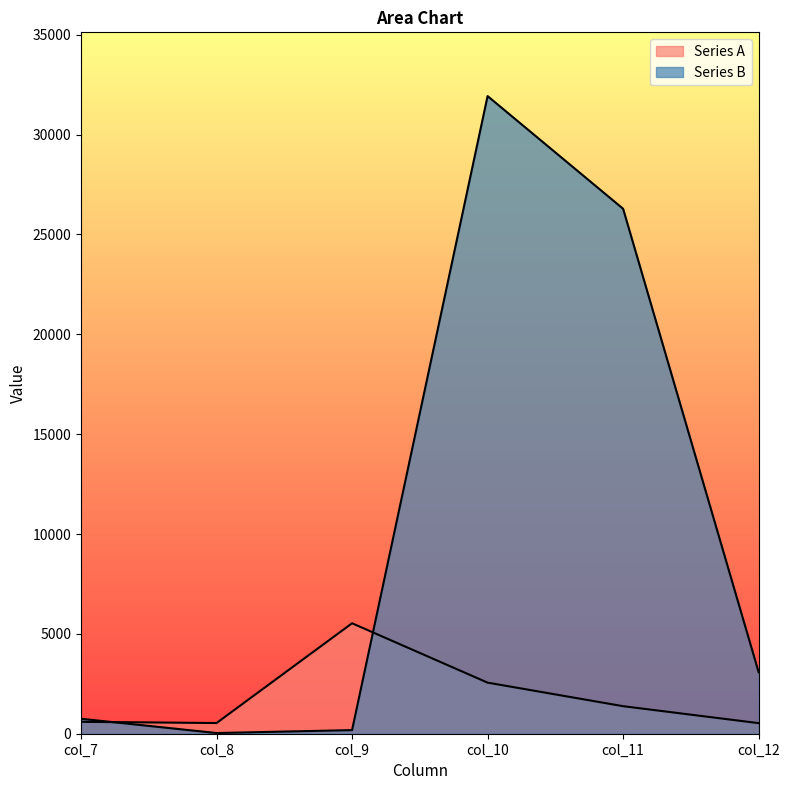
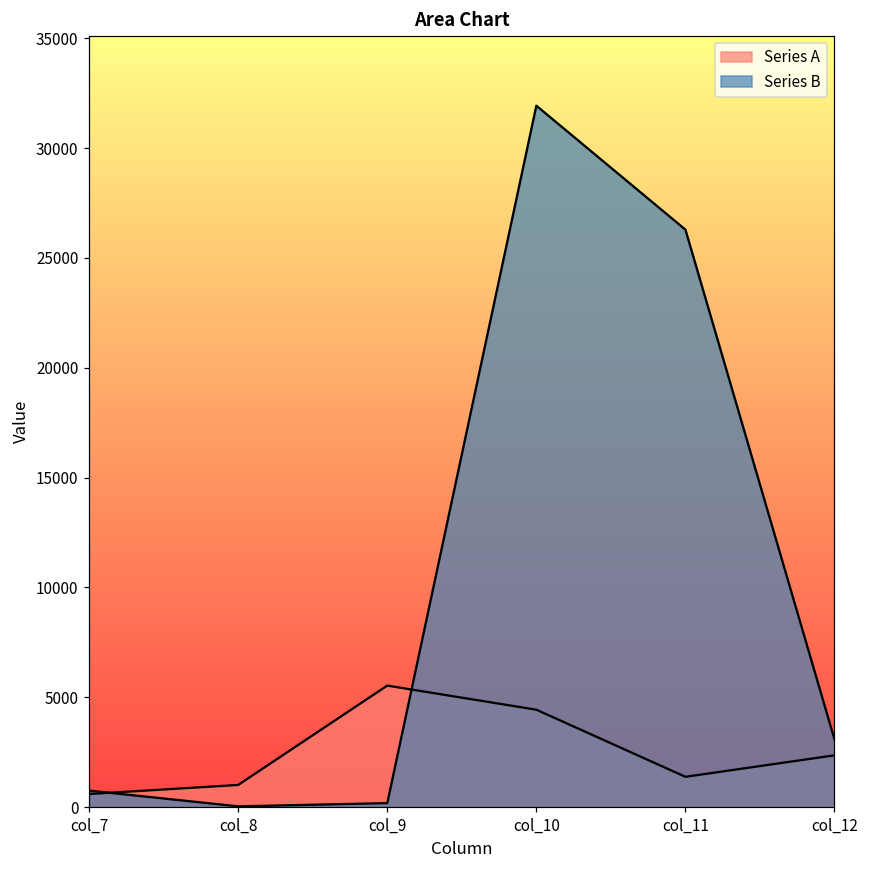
Series A, col_8: 500 -> 1000
Series A, col_10: 2600 -> 4400
Series A, col_12: 500 -> 2400
